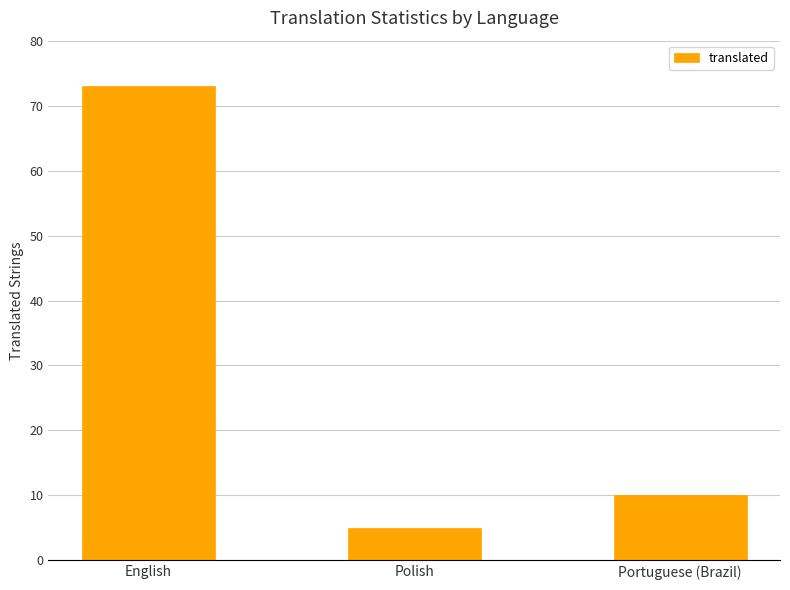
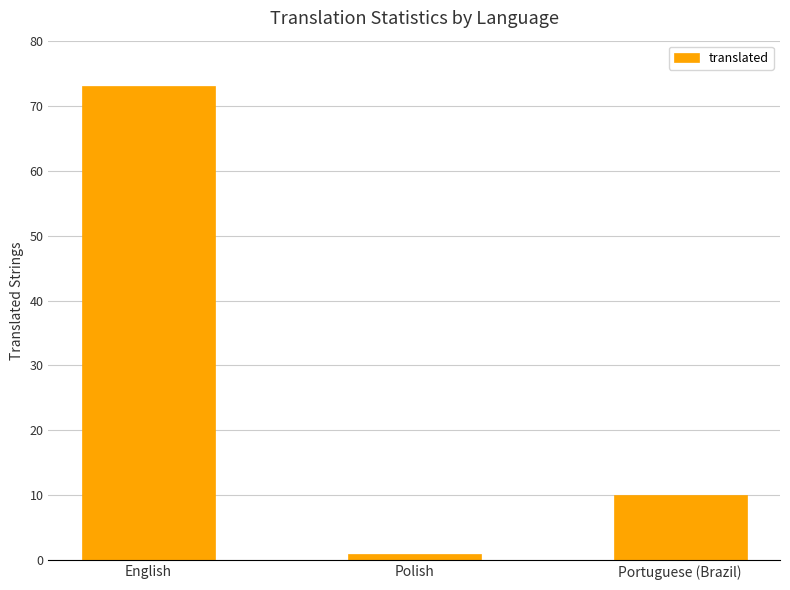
Polish: 5 -> 1
